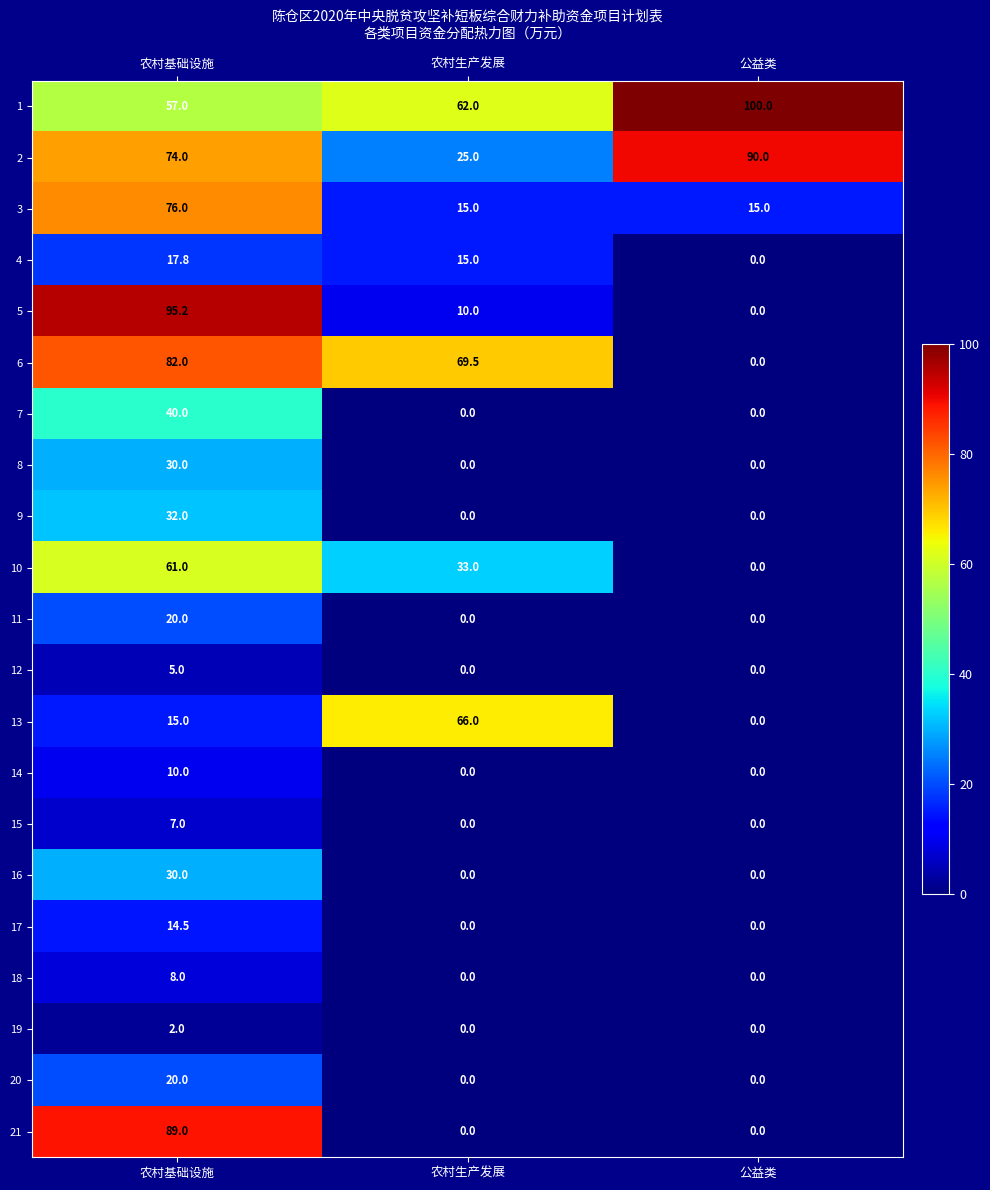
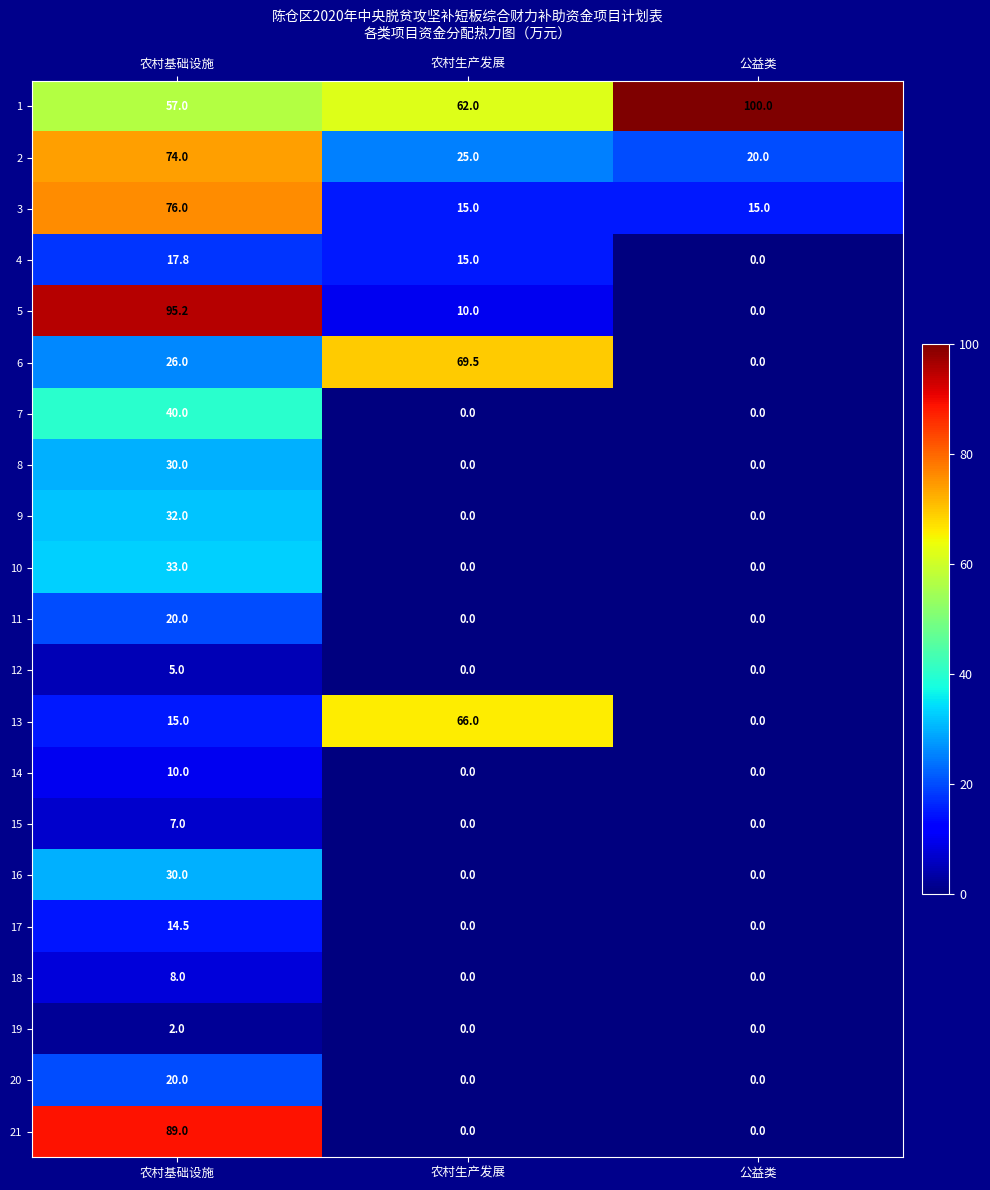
2, 公益类: 90.0 -> 20.0
6, 农村基础设施: 82.0 -> 26.0
10, 农村基础设施: 61.0 -> 33.0
10, 农村生产发展: 33.0 -> 0.0
